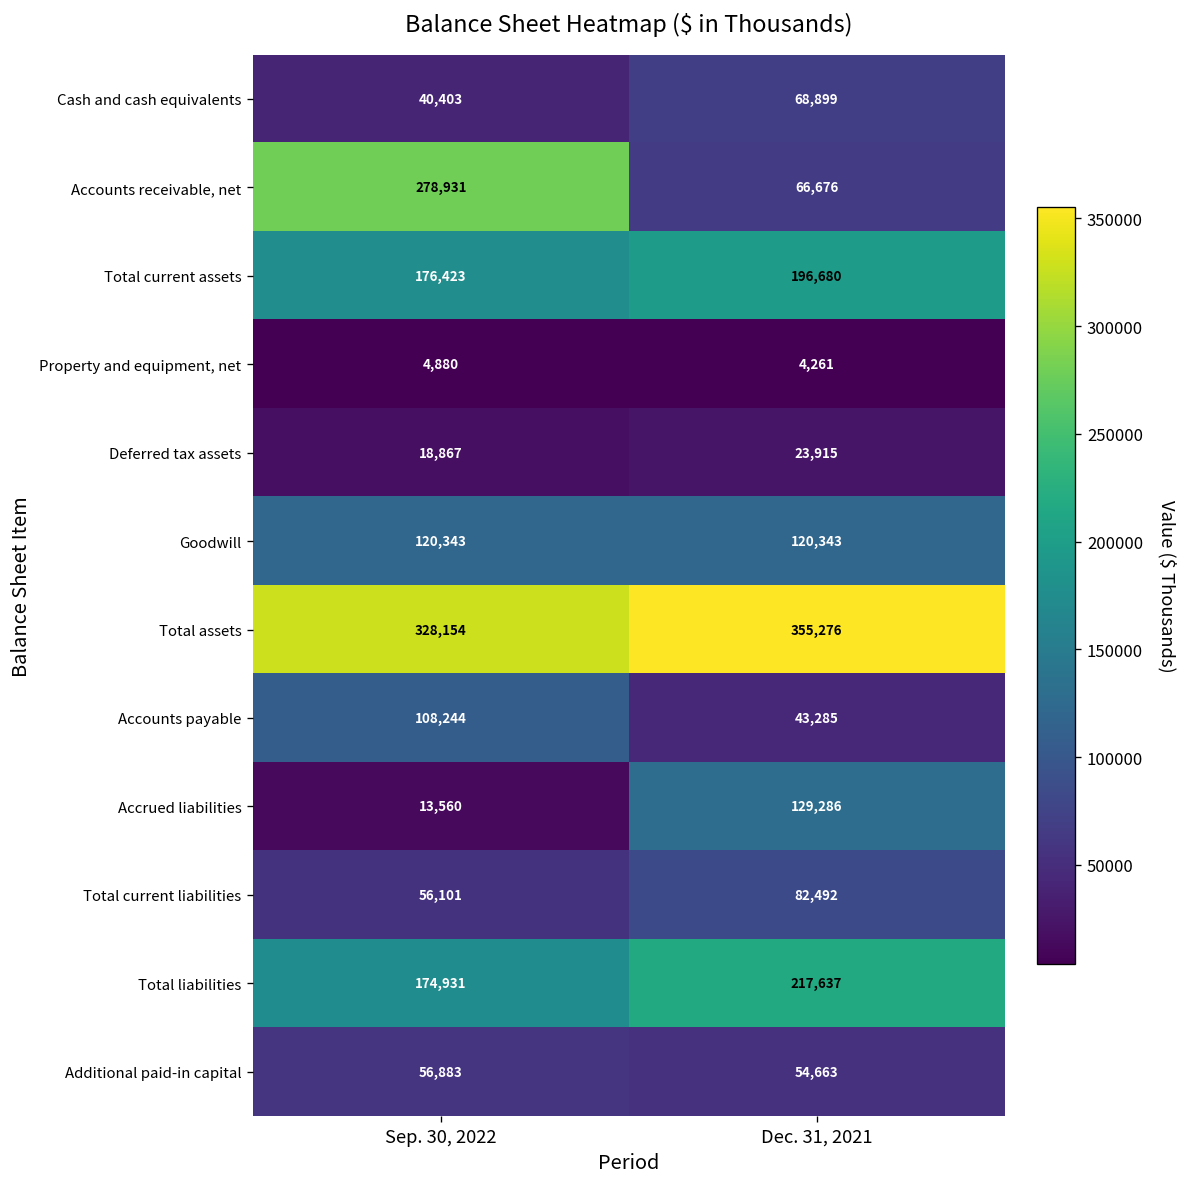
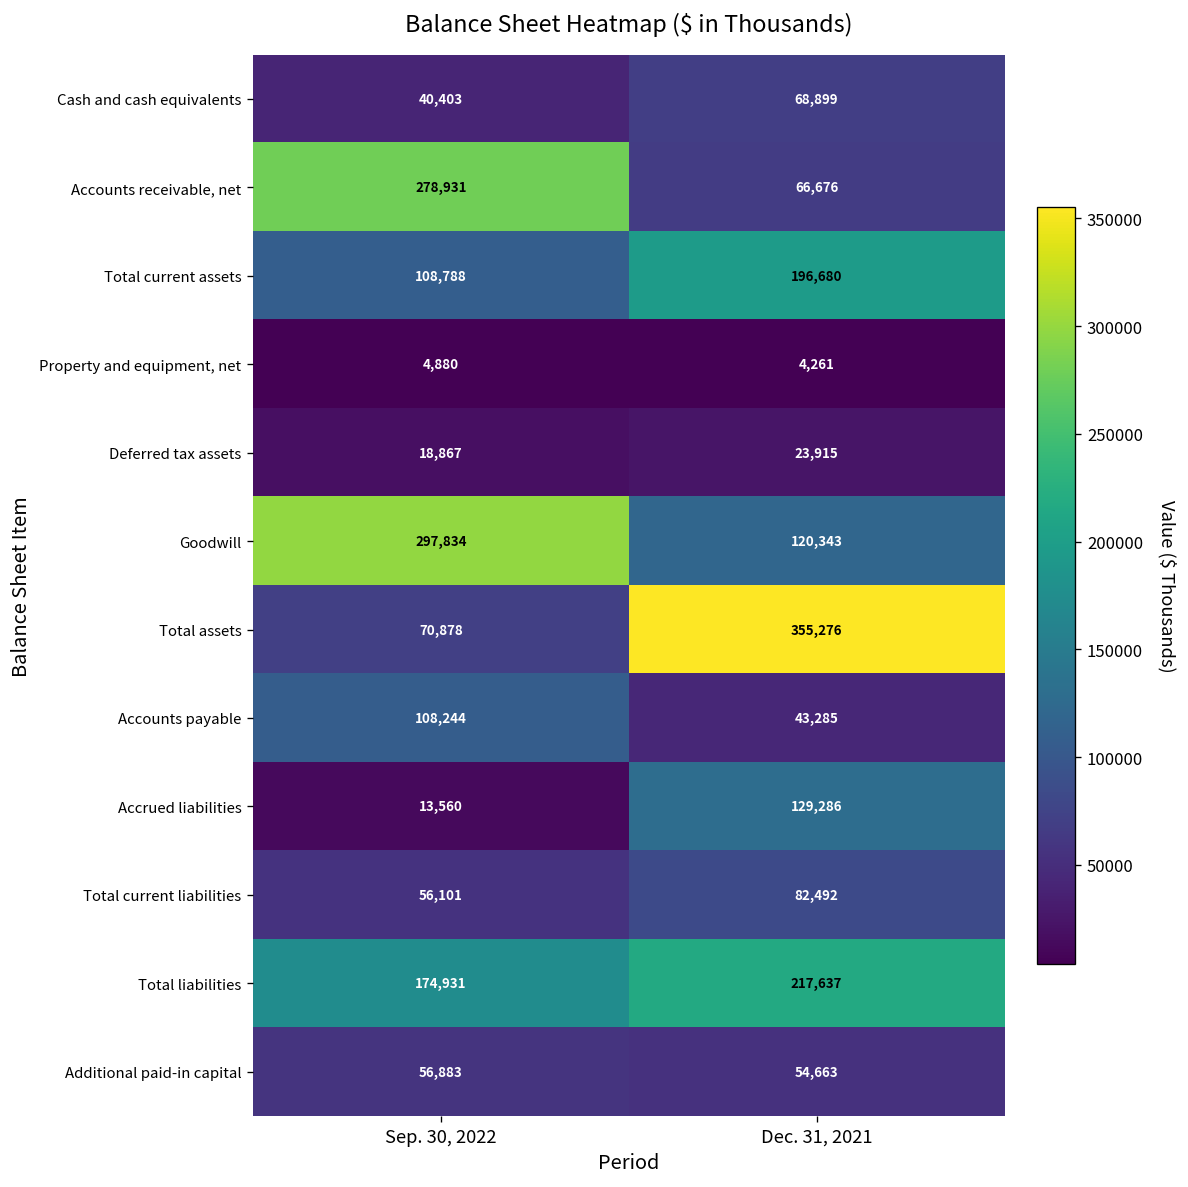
Total current assets, Sep. 30, 2022: 176,423 -> 108,788
Goodwill, Sep. 30, 2022: 120,343 -> 297,834
Total assets, Sep. 30, 2022: 328,154 -> 70,878
